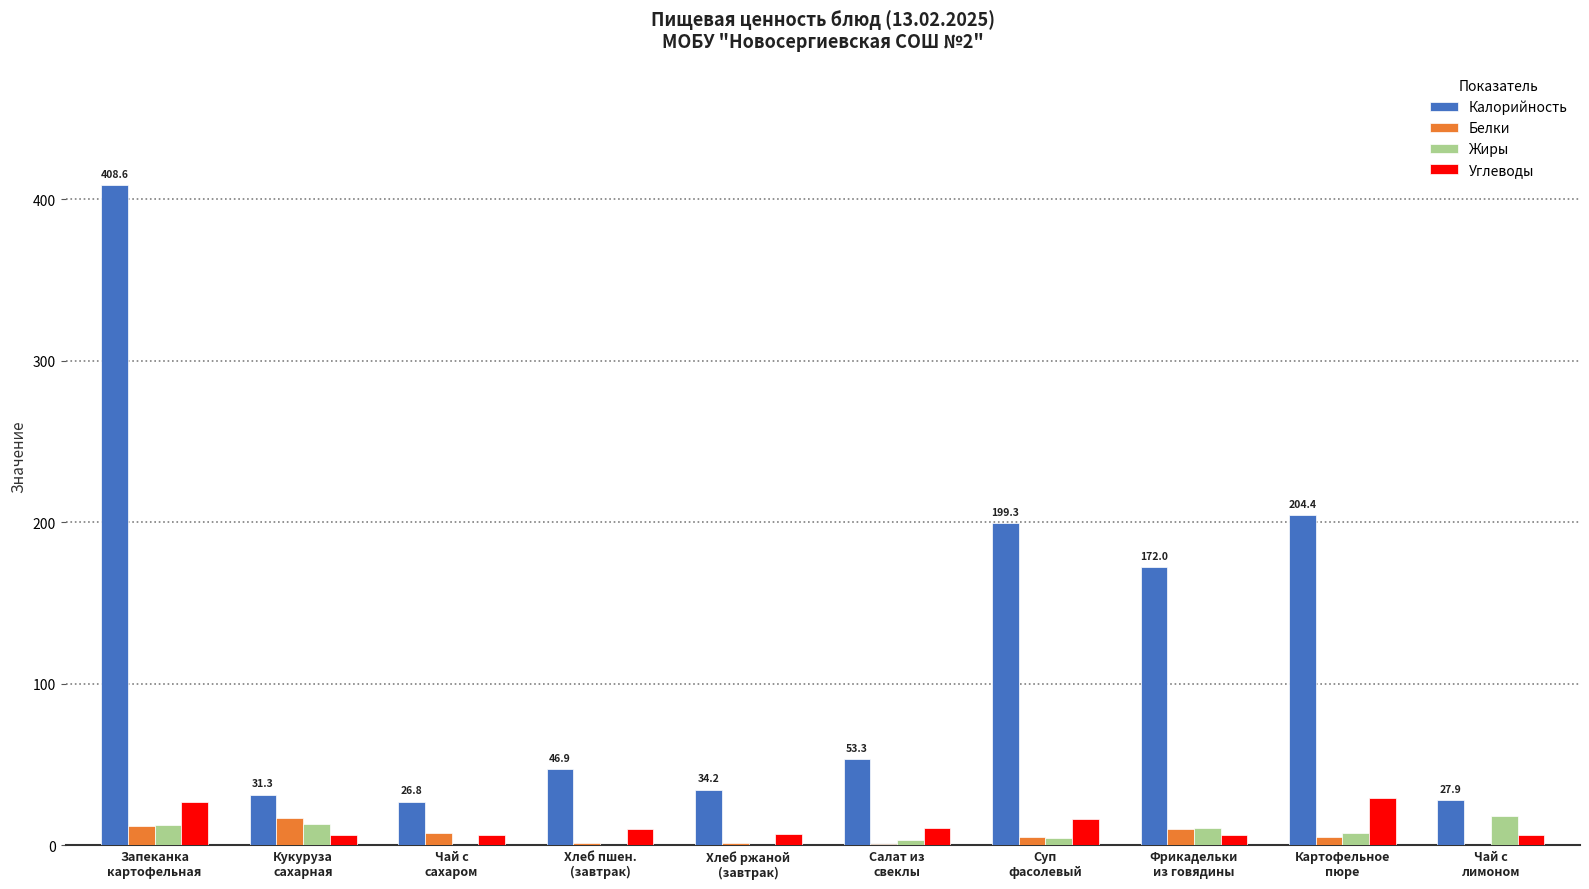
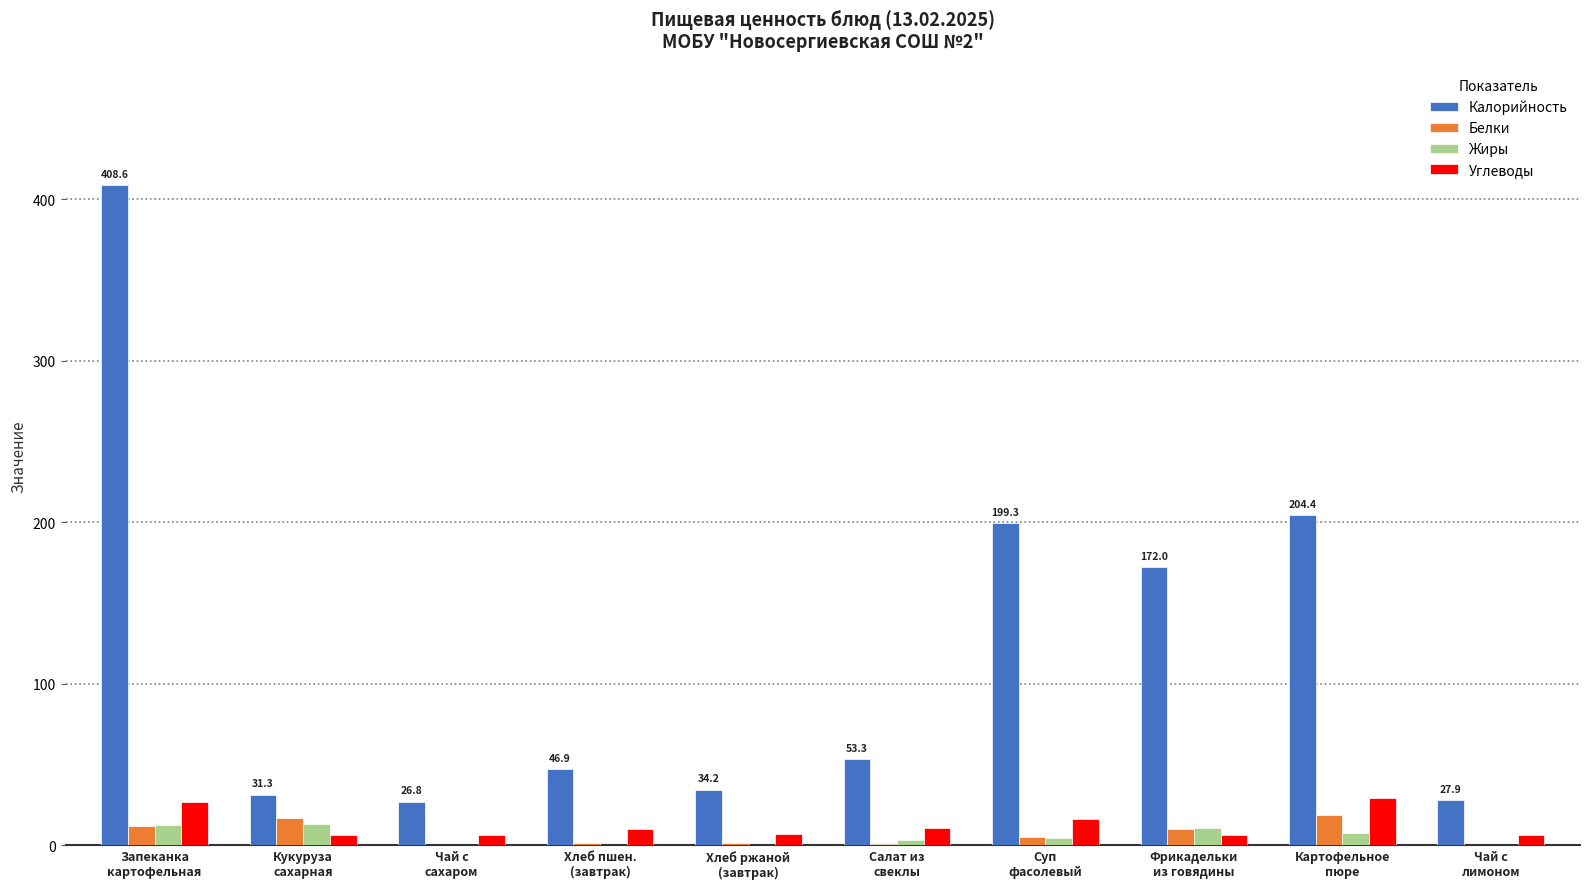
Белки, Чай с сахаром: 8 -> 0
Белки, Картофельное пюре: 5 -> 19
Жиры, Чай с лимоном: 18 -> 0
